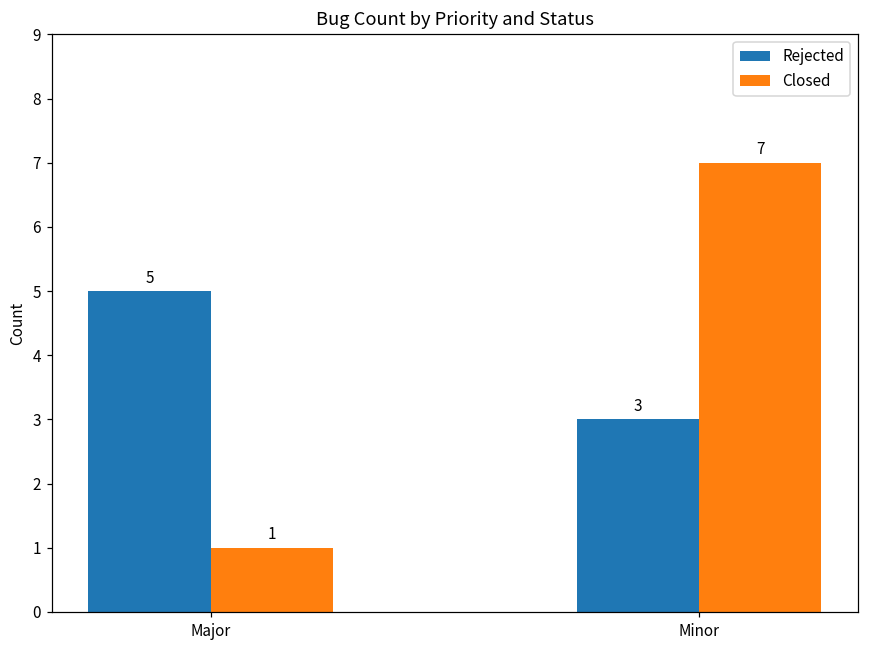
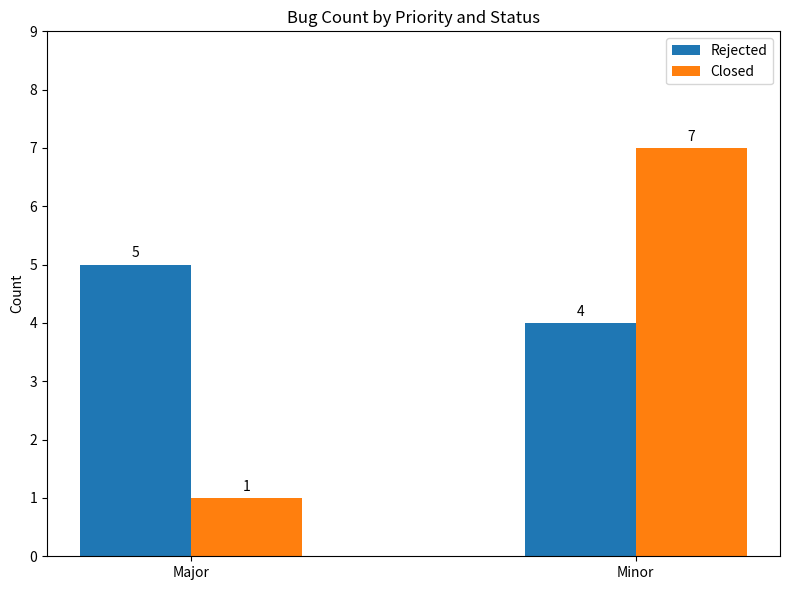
Rejected, Minor: 3 -> 4
